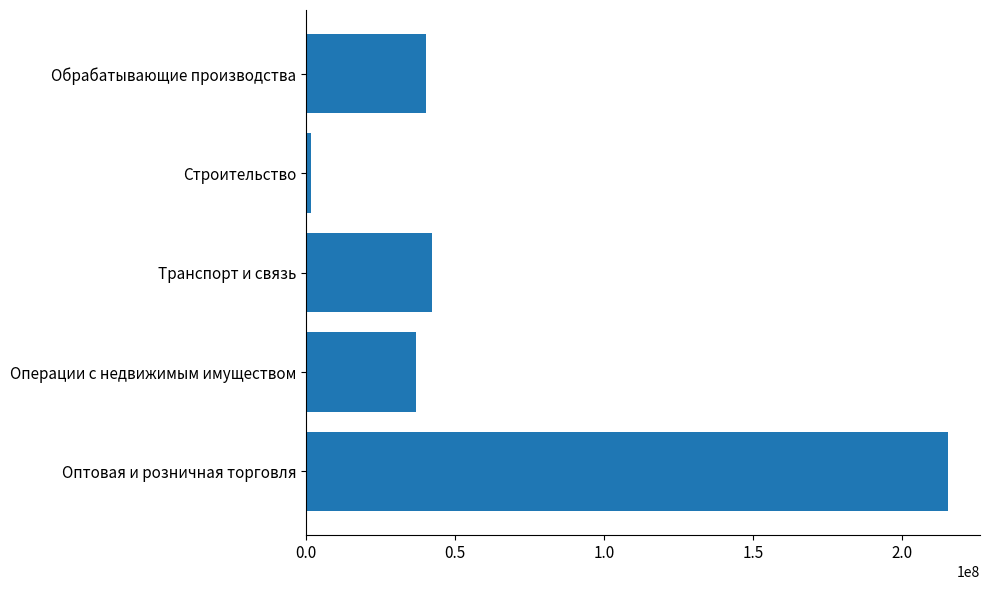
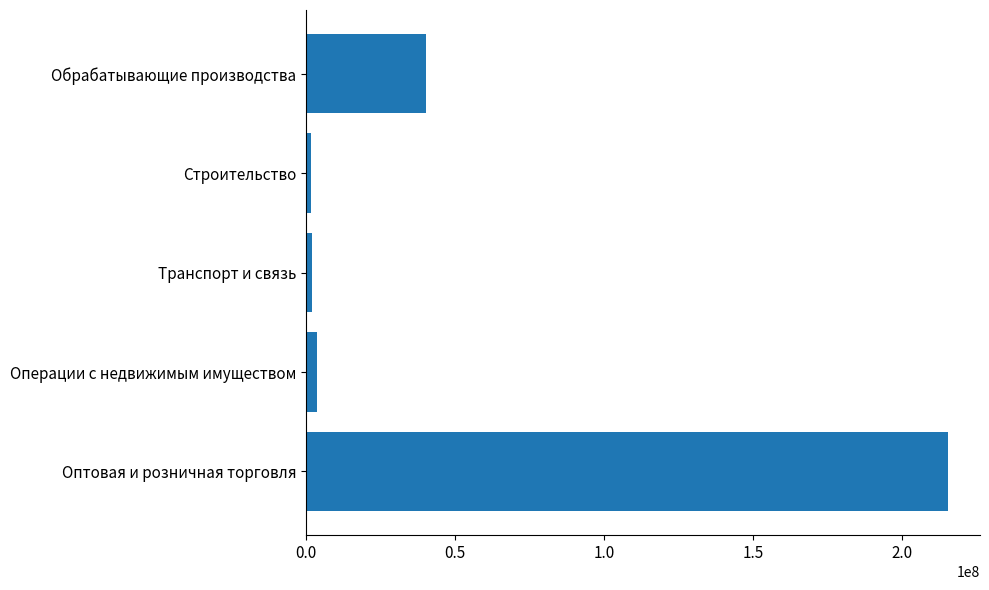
Транспорт и связь: 42000000 -> 2000000
Операции с недвижимым имуществом: 37000000 -> 4000000
